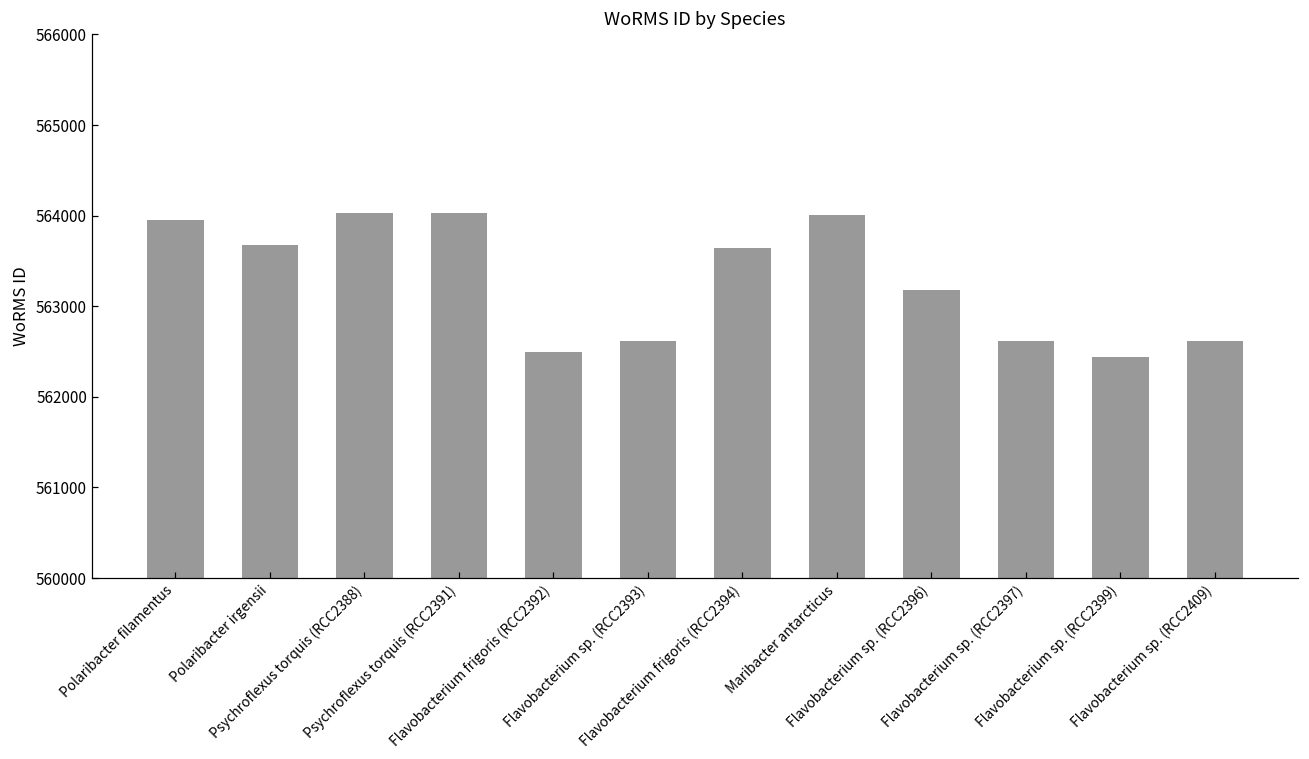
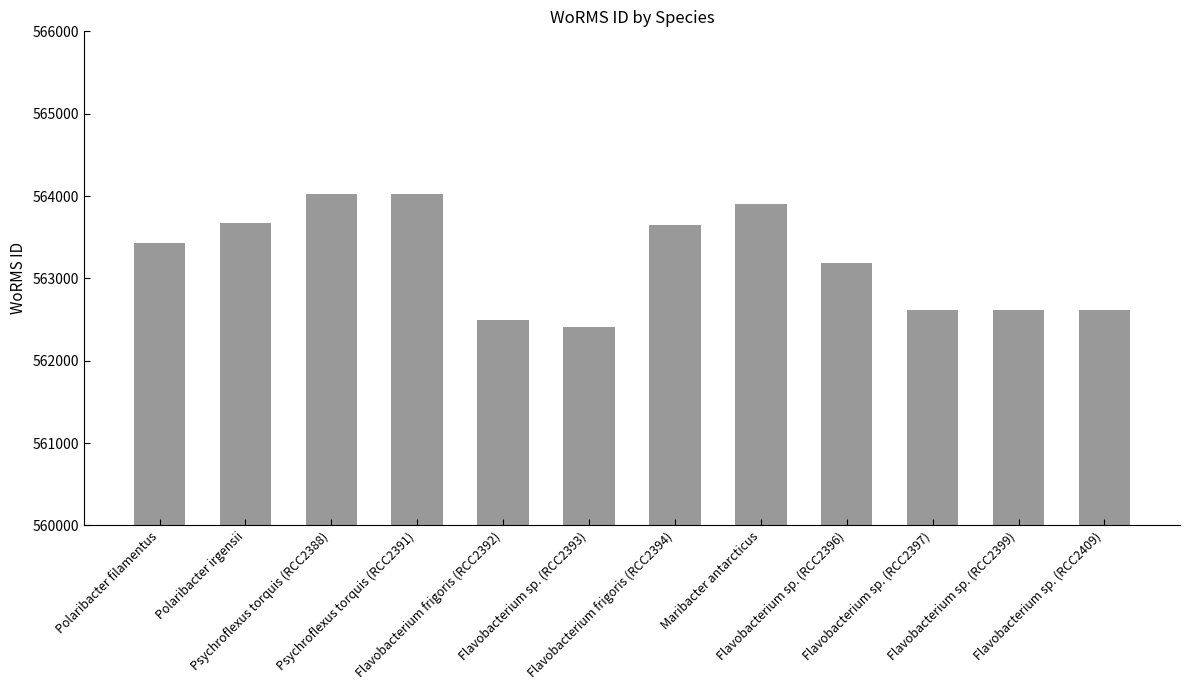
Polaribacter filamentus: 563900 -> 563400
Flavobacterium sp. (RCC2393): 562600 -> 562400
Maribacter antarcticus: 564000 -> 563900
Flavobacterium sp. (RCC2399): 562400 -> 562600
